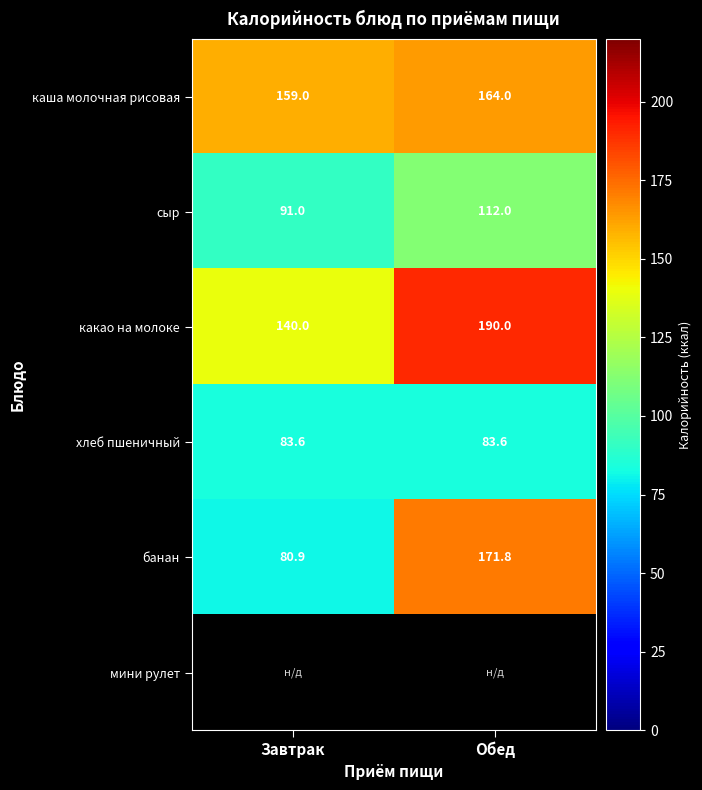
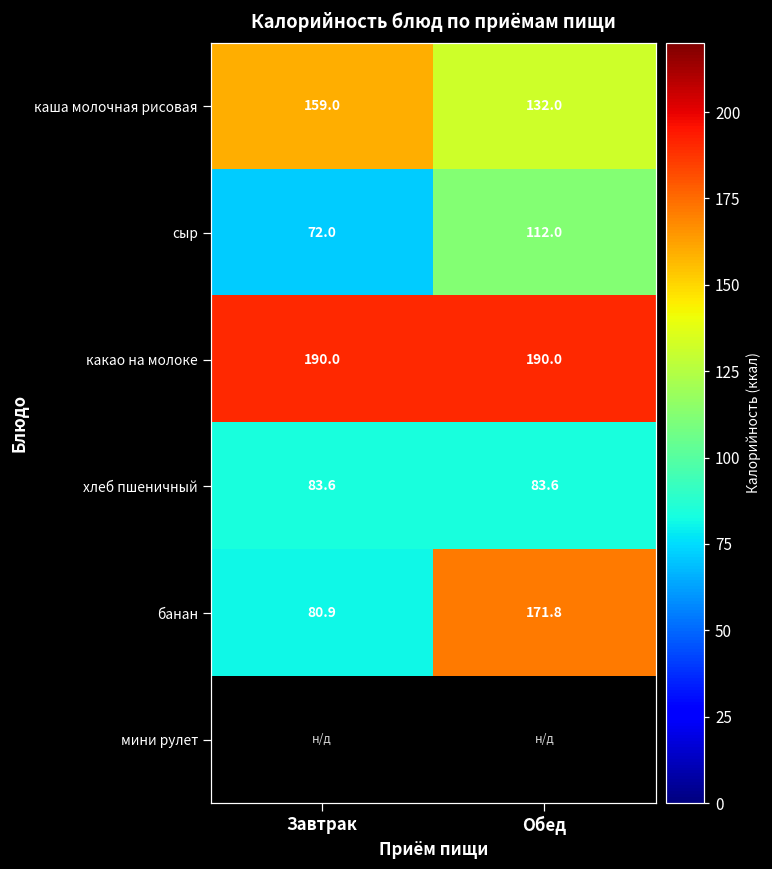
каша молочная рисовая, Обед: 164.0 -> 132.0
сыр, Завтрак: 91.0 -> 72.0
какао на молоке, Завтрак: 140.0 -> 190.0
